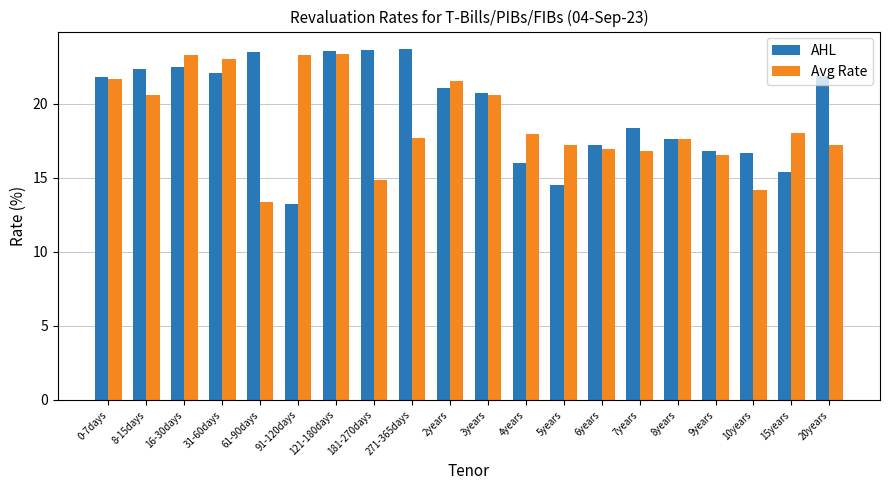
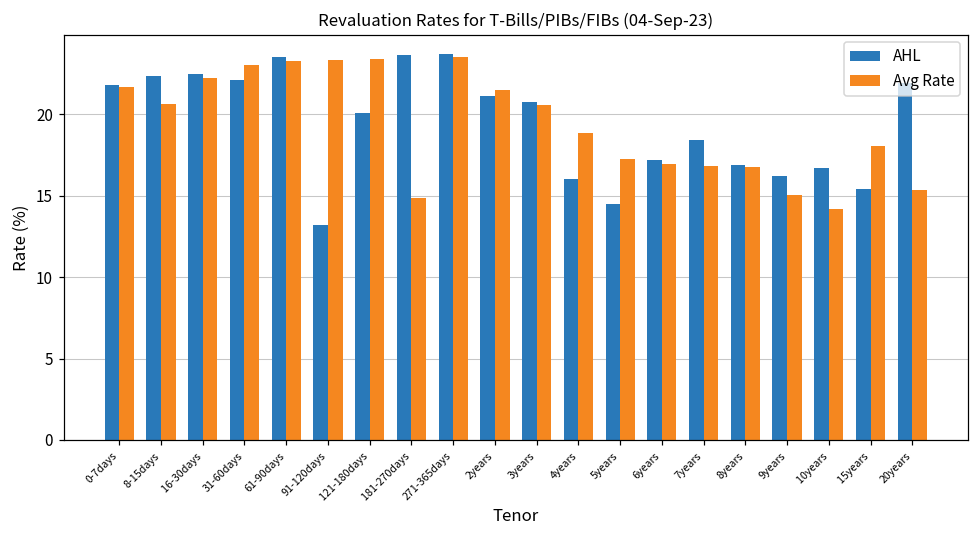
Avg Rate, 16-30days: 23.3 -> 22.2
Avg Rate, 61-90days: 13.4 -> 23.3
AHL, 121-180days: 23.6 -> 20.1
Avg Rate, 271-365days: 17.7 -> 23.5
Avg Rate, 4years: 18.0 -> 18.9
AHL, 8years: 17.6 -> 16.9
Avg Rate, 8years: 17.6 -> 16.8
AHL, 9years: 16.8 -> 16.2
Avg Rate, 9years: 16.5 -> 15.0
Avg Rate, 20years: 17.2 -> 15.4
